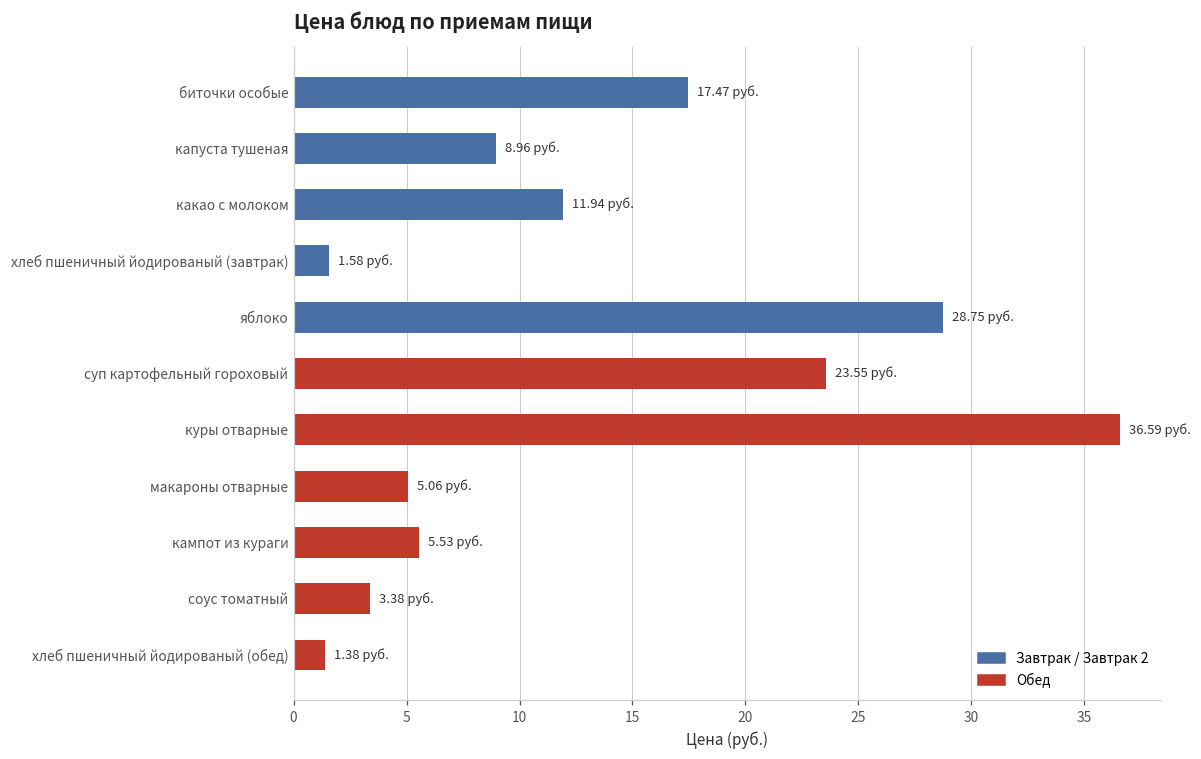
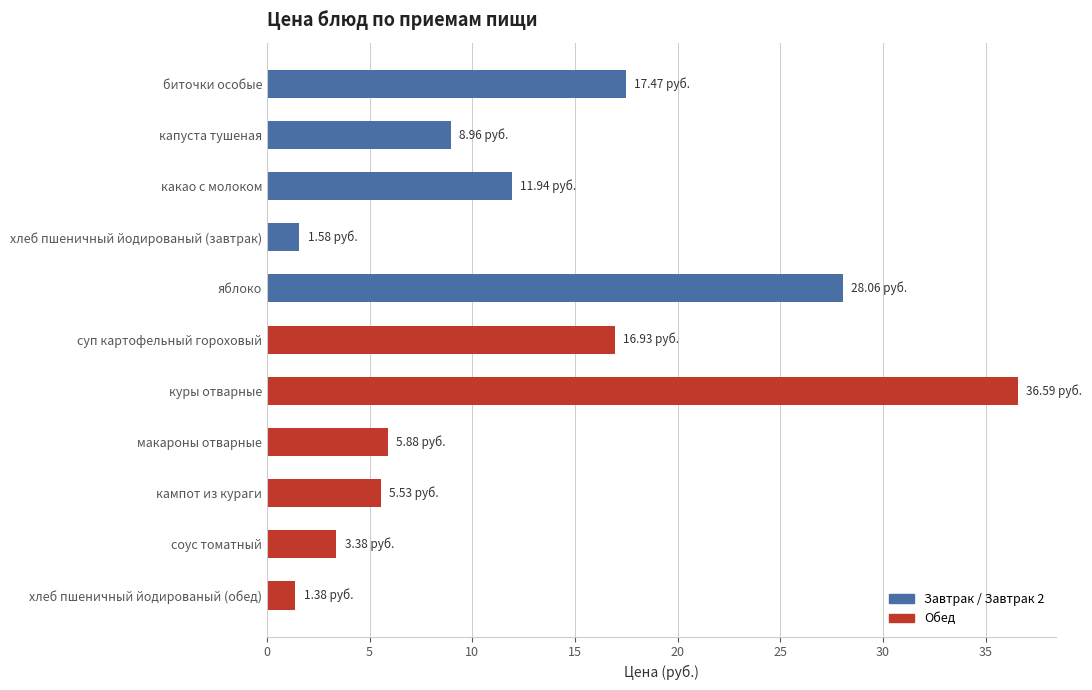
яблоко: 28.75 -> 28.06
суп картофельный гороховый: 23.55 -> 16.93
макароны отварные: 5.06 -> 5.88
